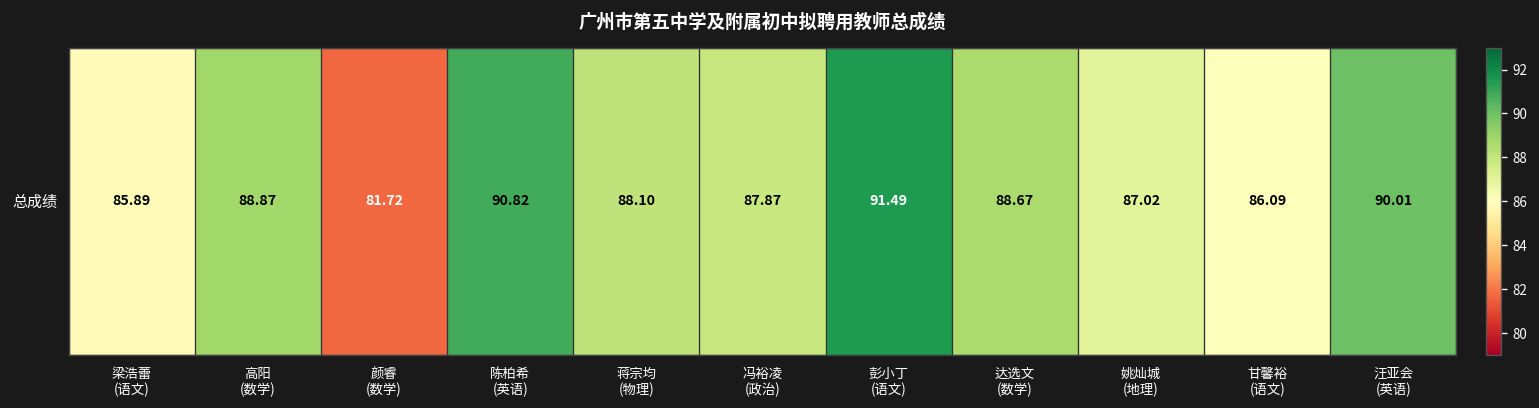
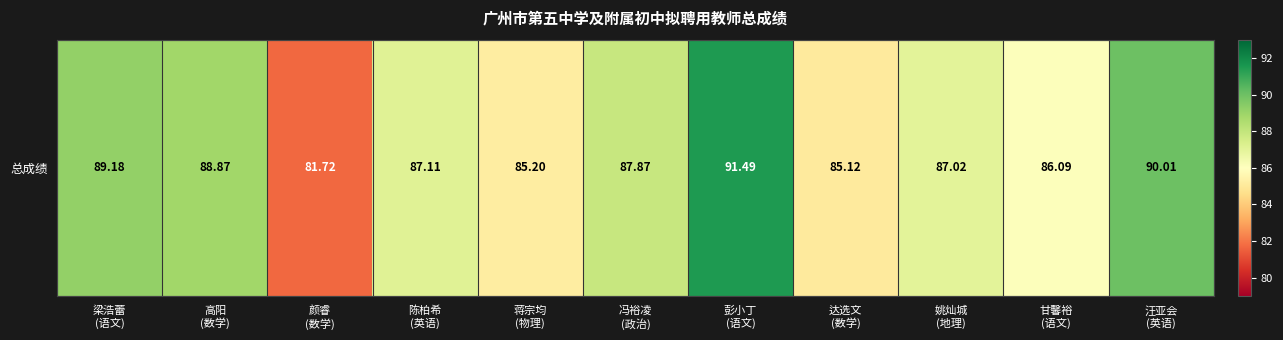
总成绩, 梁浩蕾 (语文): 85.89 -> 89.18
总成绩, 陈柏希 (英语): 90.82 -> 87.11
总成绩, 蒋宗均 (物理): 88.10 -> 85.20
总成绩, 达选文 (数学): 88.67 -> 85.12
